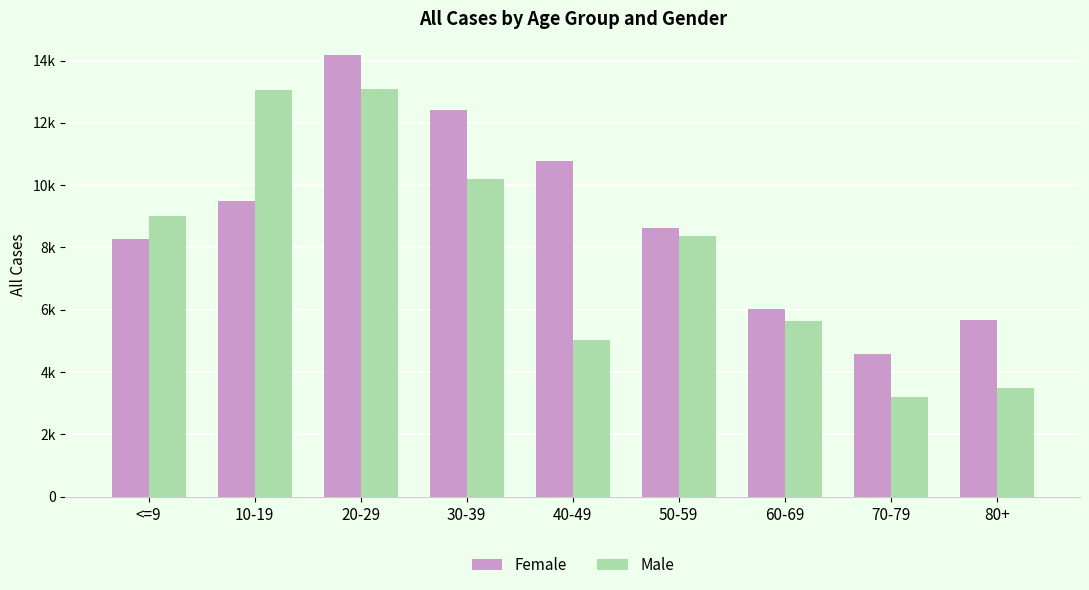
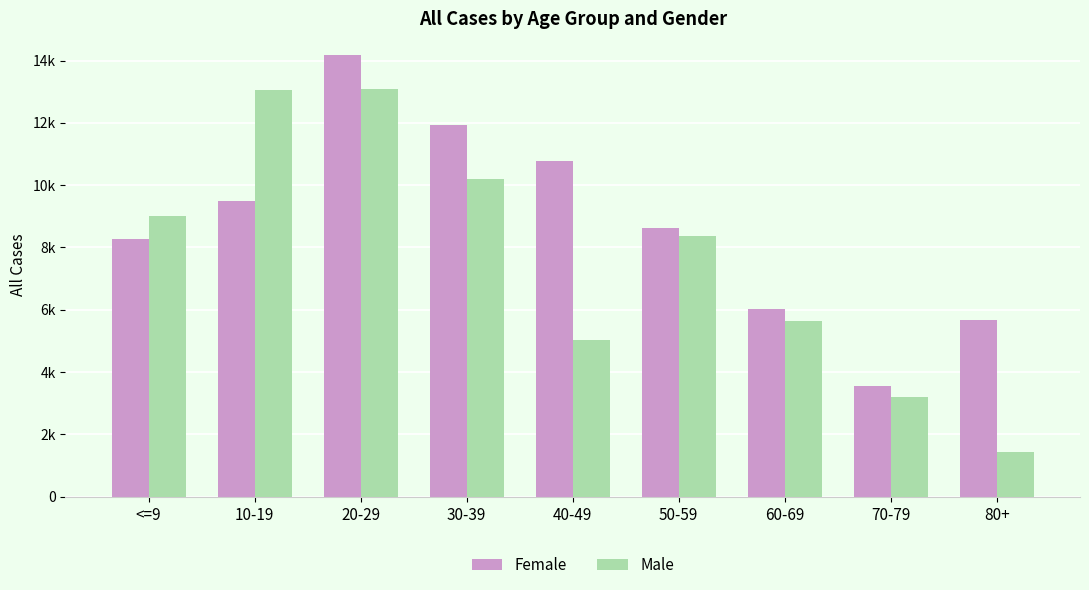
Female, 30-39: 12400 -> 11900
Female, 70-79: 4600 -> 3600
Male, 80+: 3500 -> 1400
